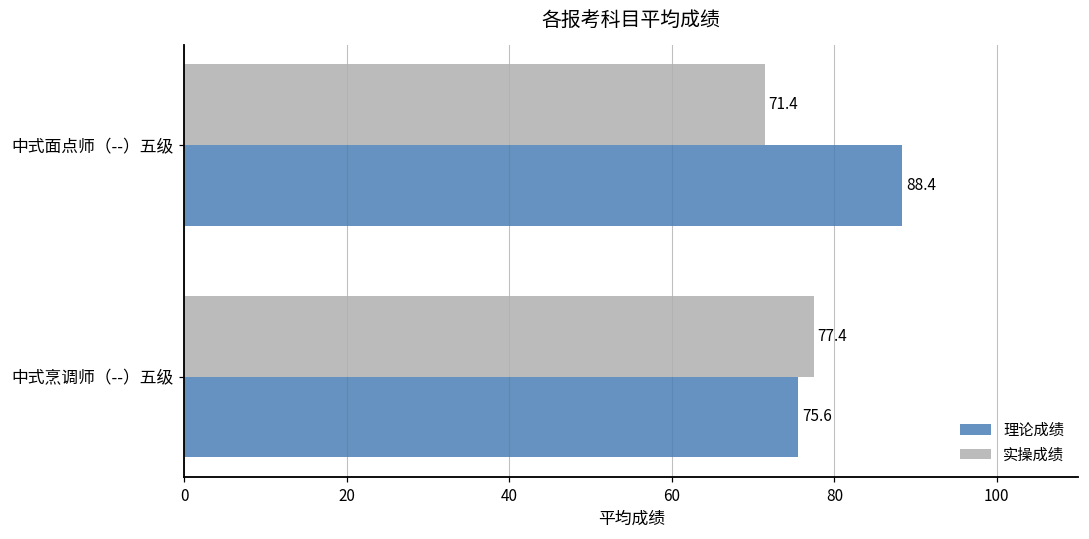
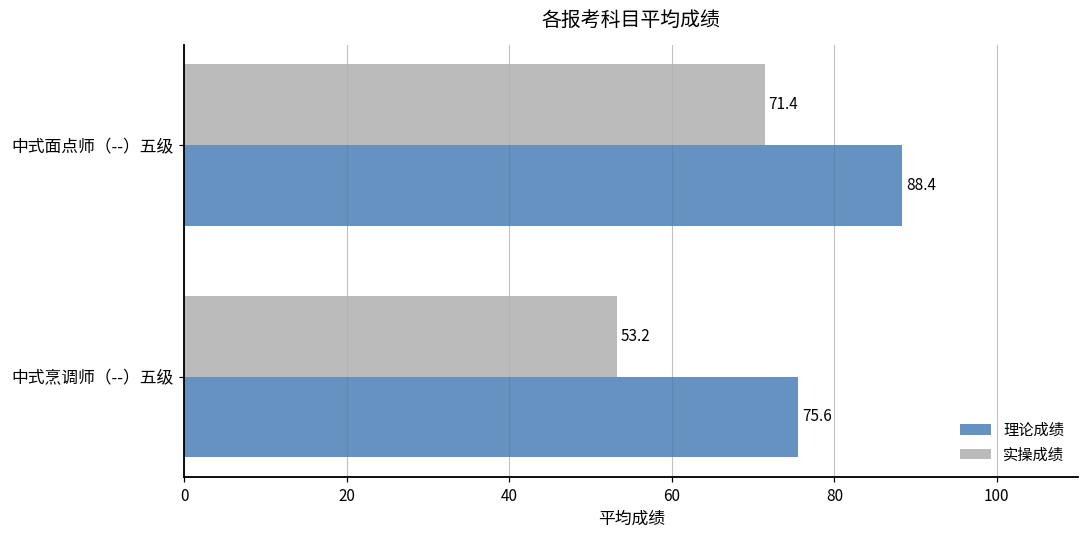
实操成绩, 中式烹调师（--）五级: 77.4 -> 53.2
